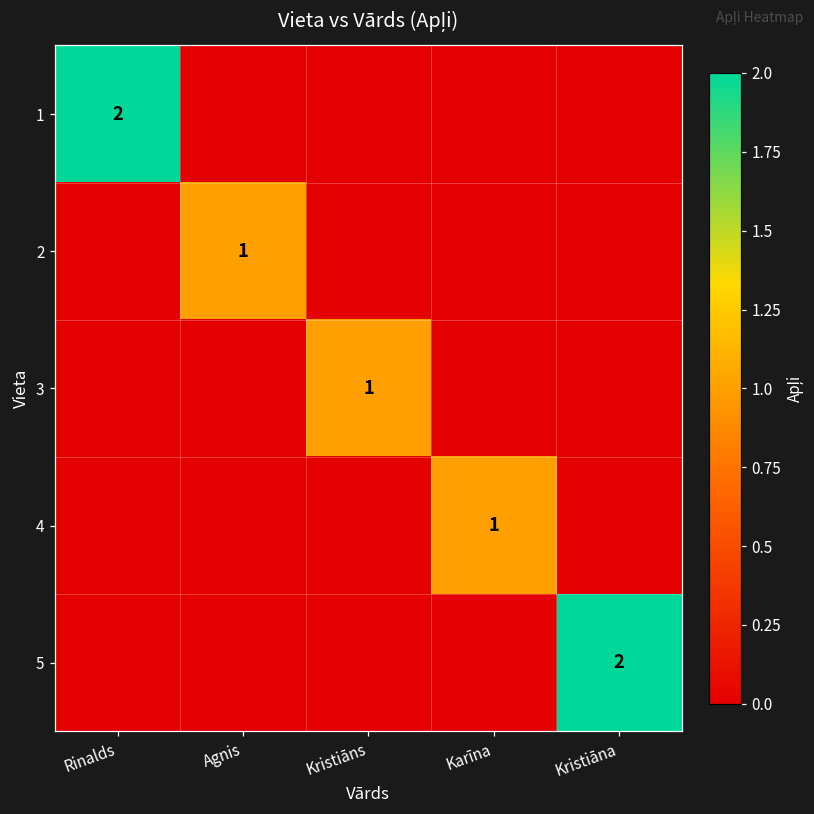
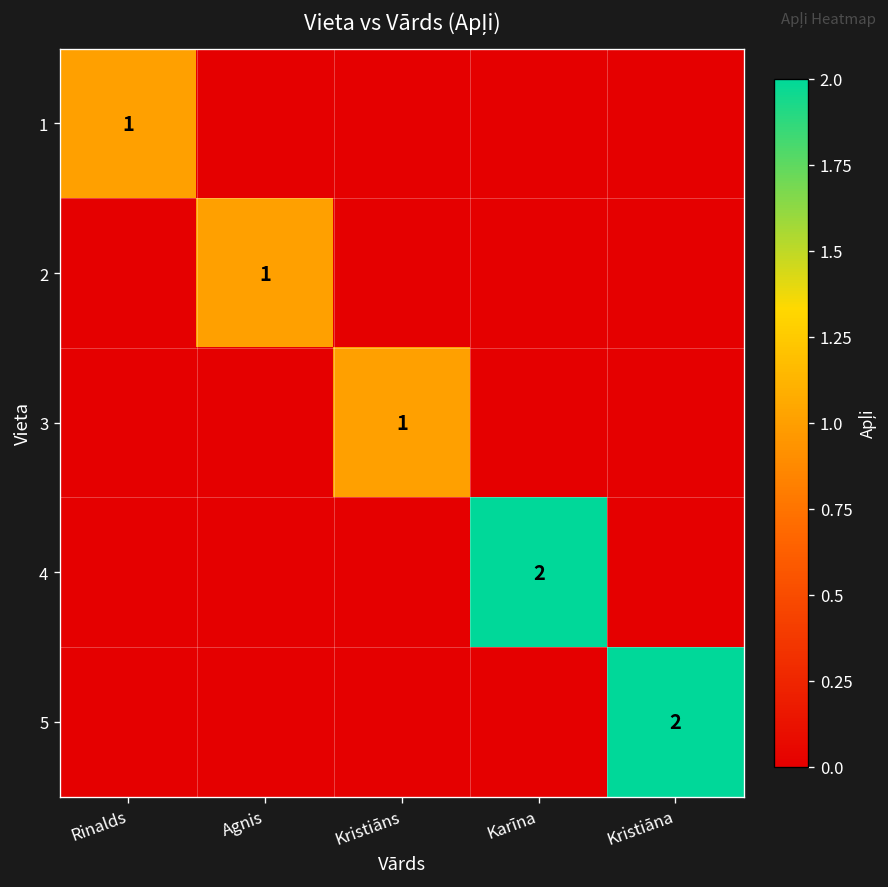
1, Rinalds: 2 -> 1
4, Karīna: 1 -> 2
